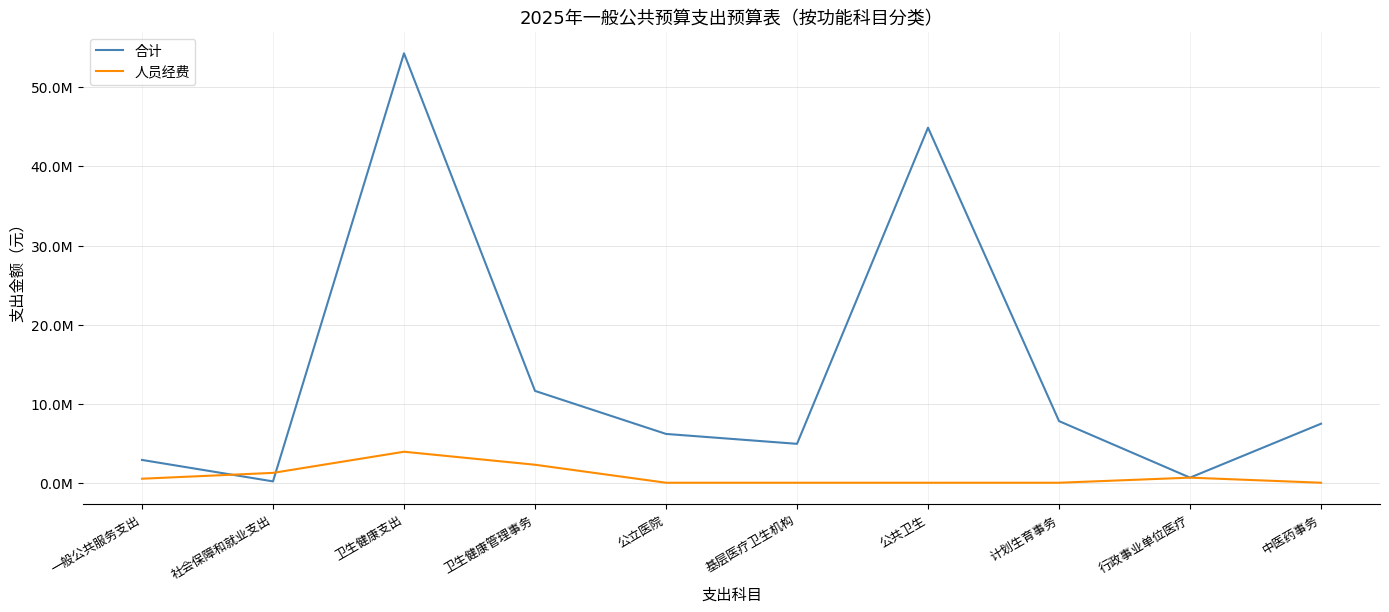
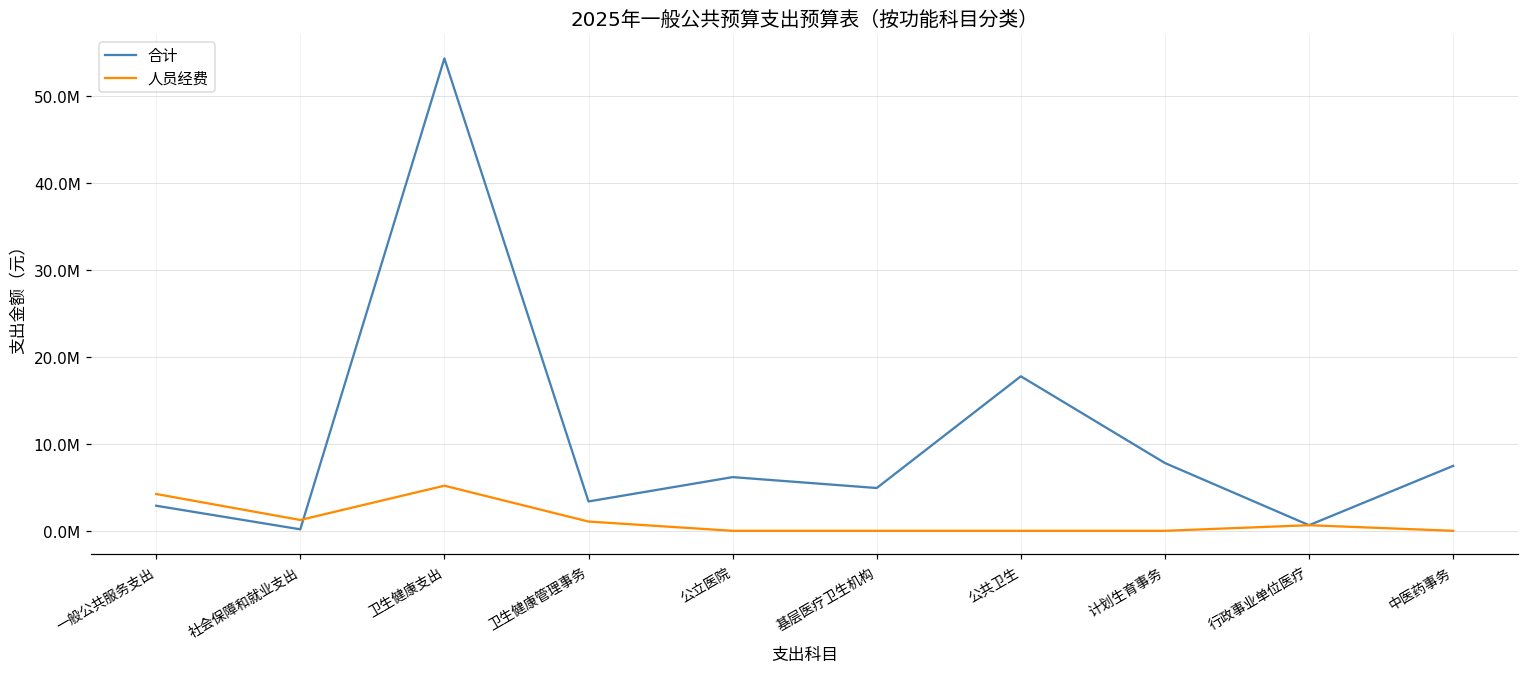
人员经费, 一般公共服务支出: 1000000 -> 4000000
人员经费, 卫生健康支出: 4000000 -> 5000000
合计, 卫生健康管理事务: 12000000 -> 3000000
人员经费, 卫生健康管理事务: 2000000 -> 1000000
合计, 公共卫生: 45000000 -> 18000000
